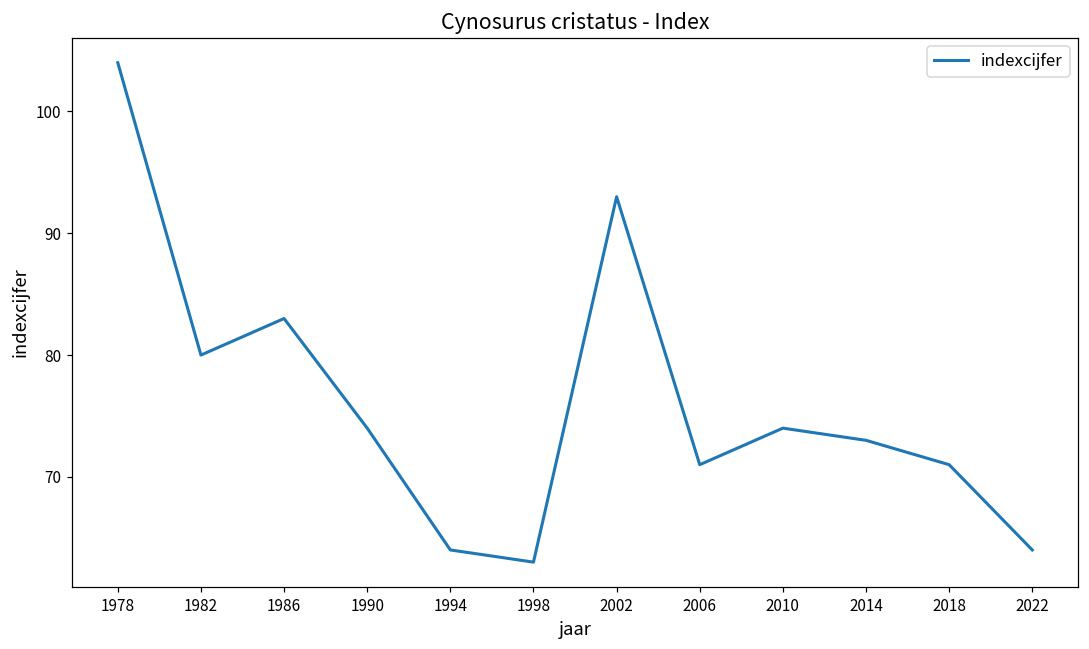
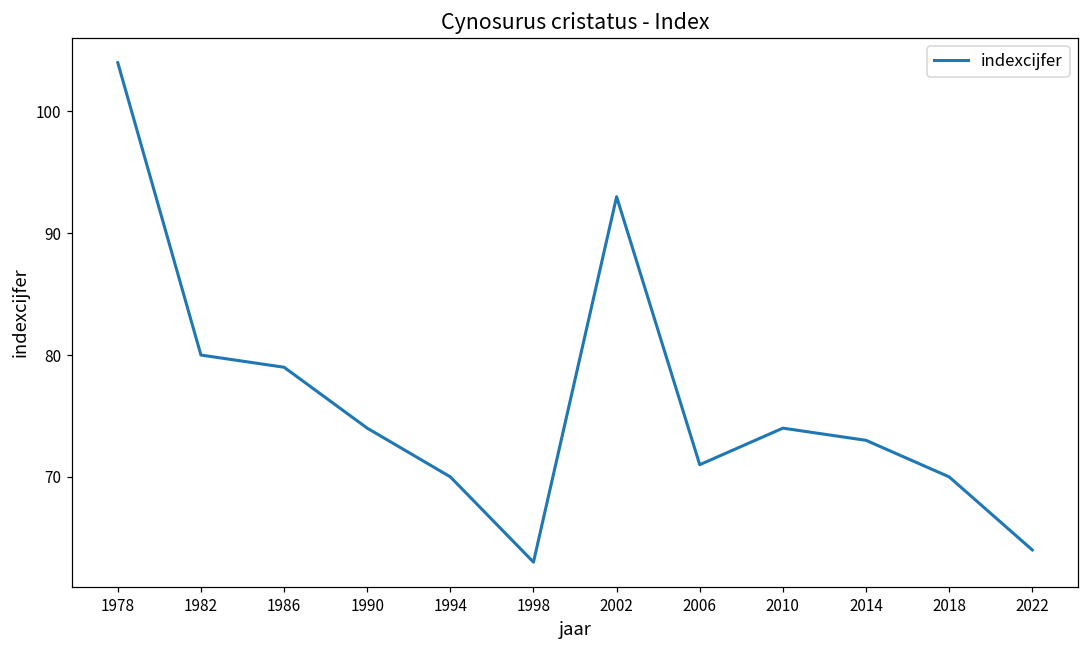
1986: 83 -> 79
1994: 64 -> 70
2018: 71 -> 70
